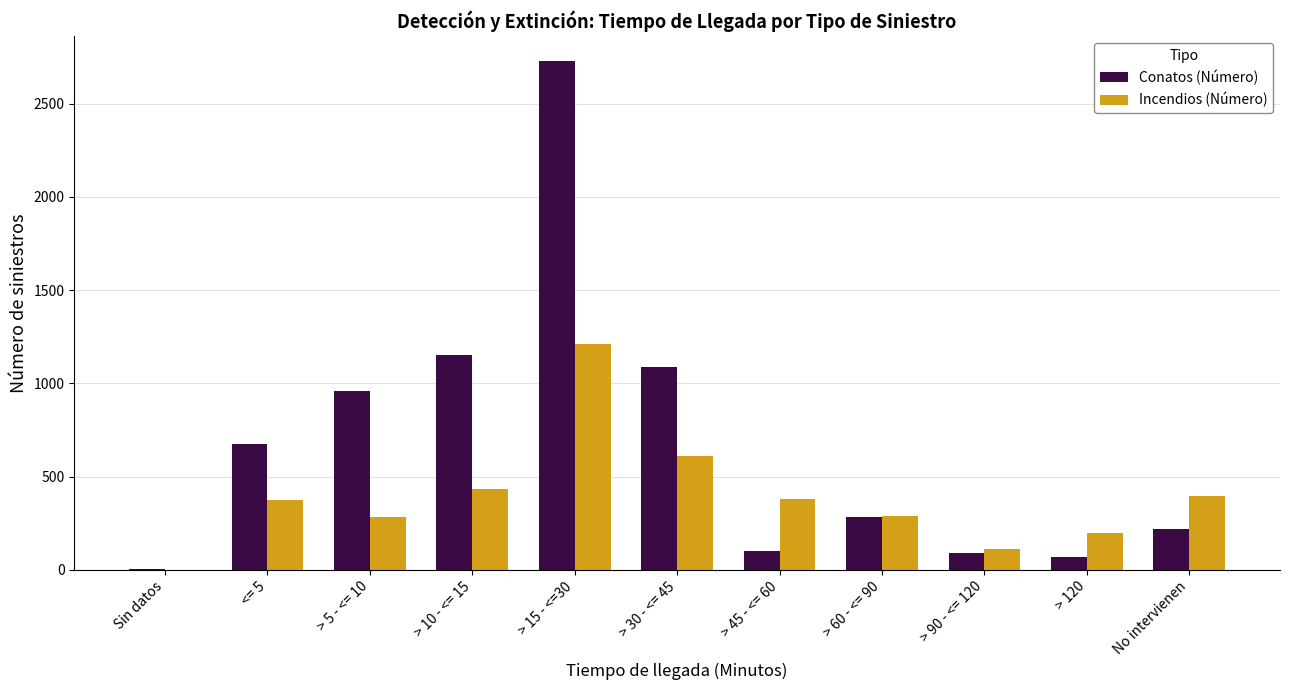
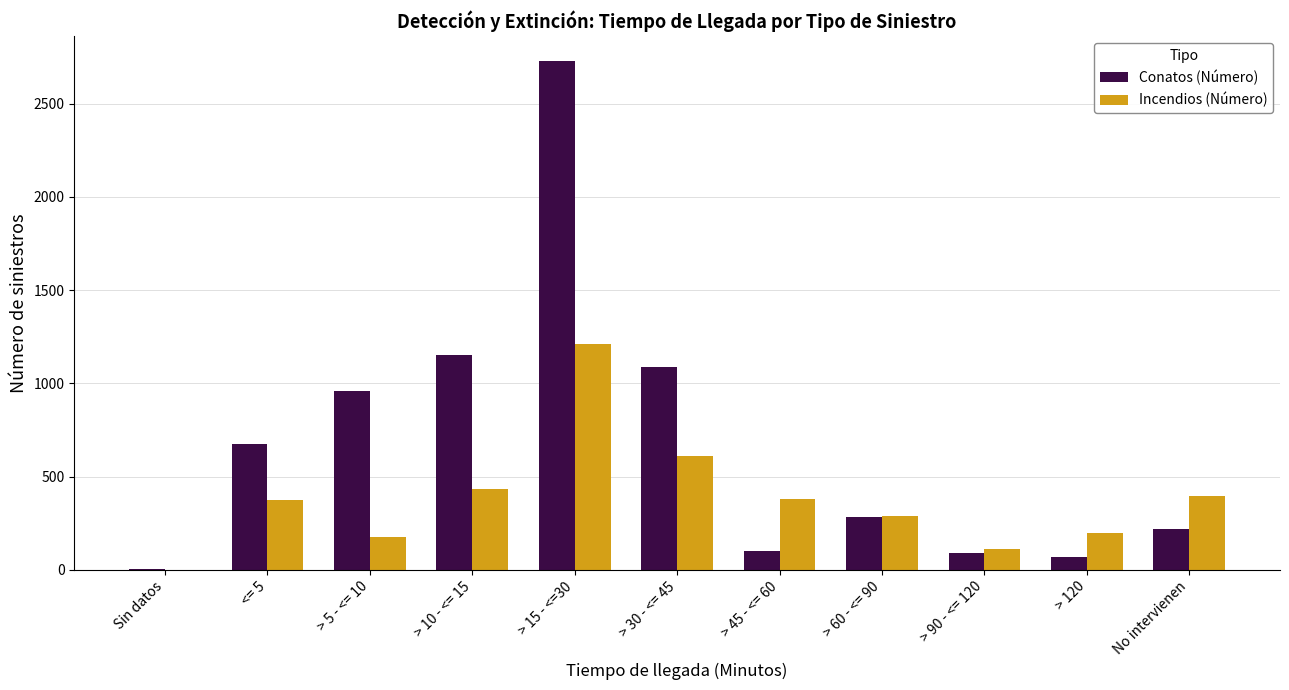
Incendios (Número), > 5 - <= 10: 280 -> 170
